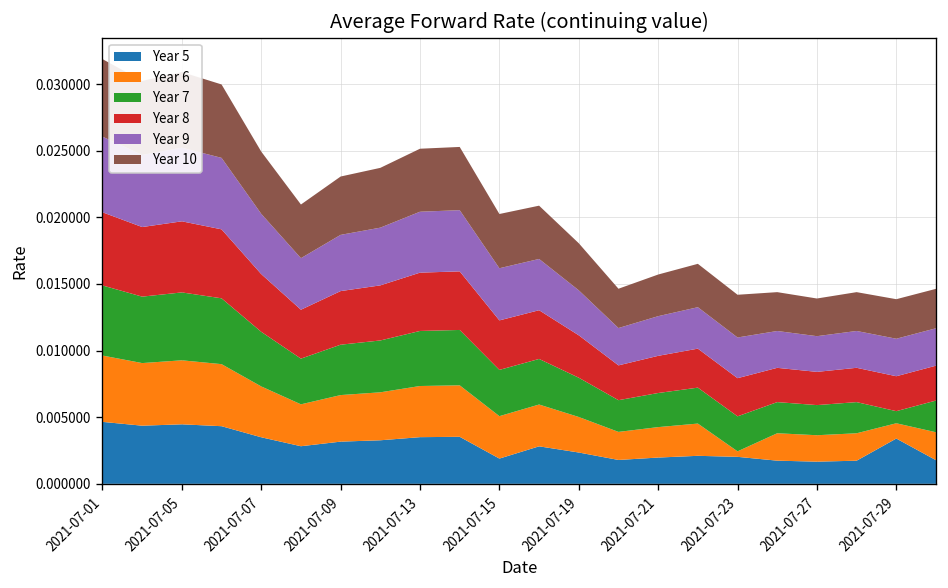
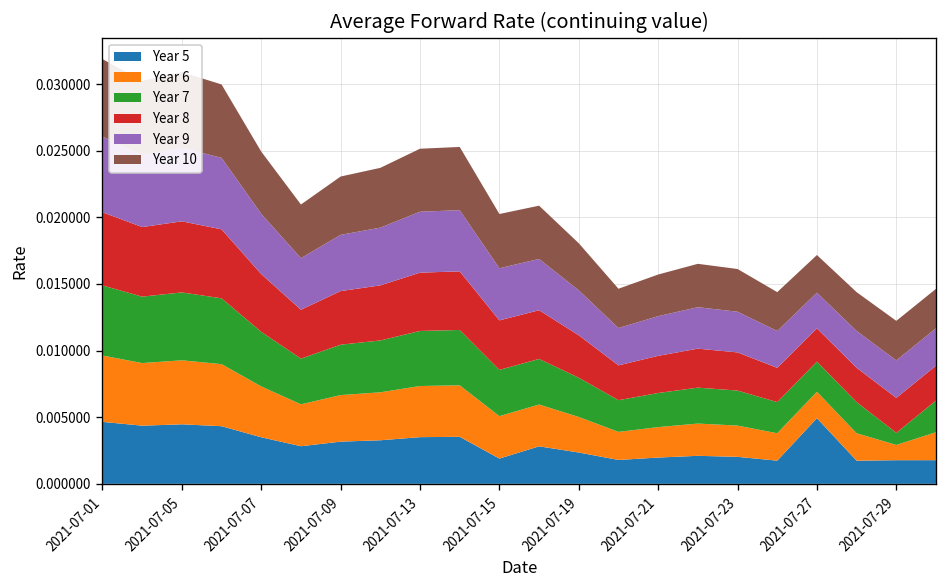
Year 6, 2021-07-23: 0.0004 -> 0.0023
Year 5, 2021-07-27: 0.0017 -> 0.0049
Year 5, 2021-07-29: 0.0034 -> 0.0018
